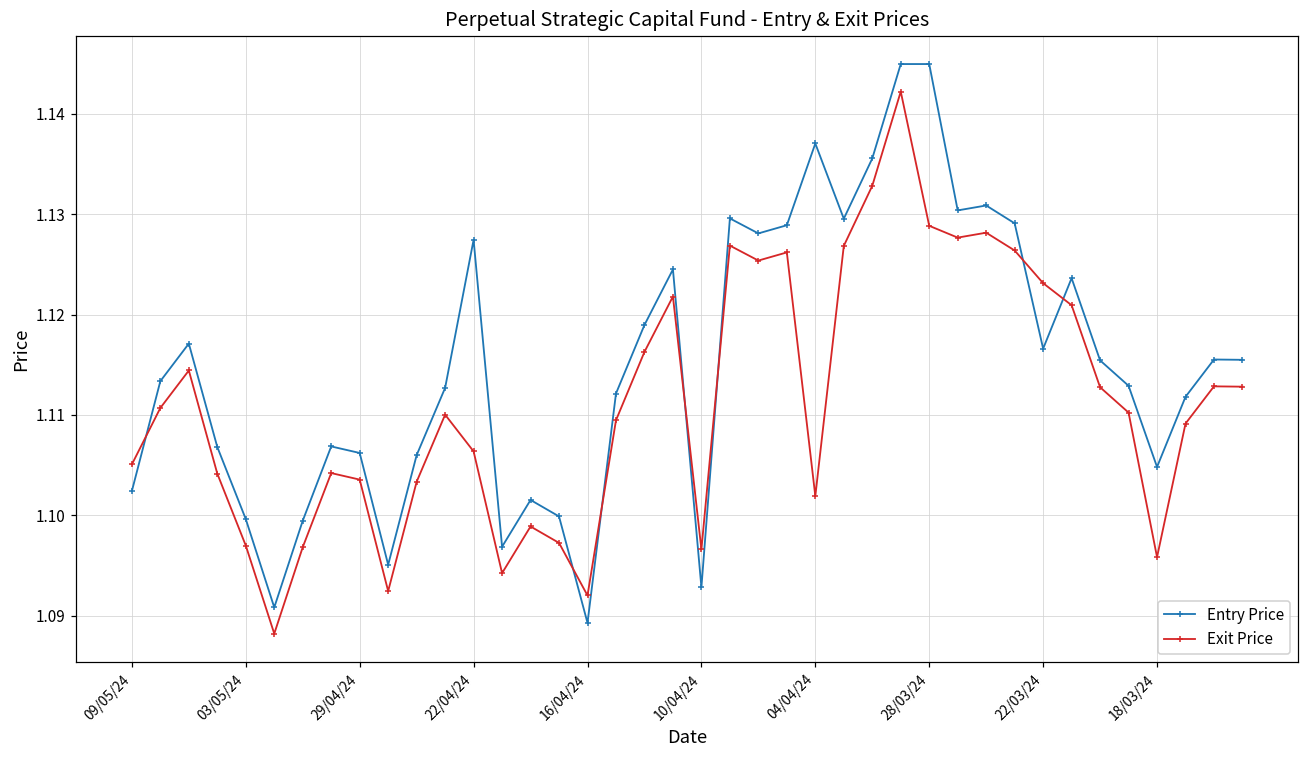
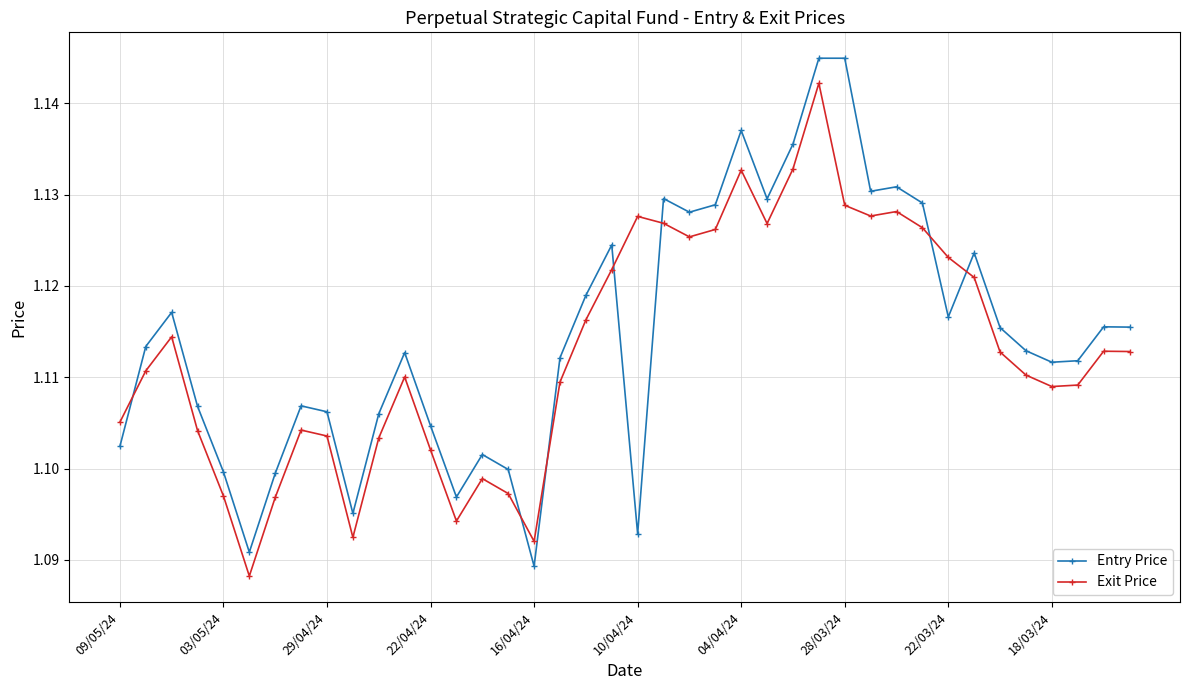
Entry Price, 22/04/24: 1.127 -> 1.105
Exit Price, 22/04/24: 1.106 -> 1.102
Exit Price, 10/04/24: 1.097 -> 1.128
Exit Price, 04/04/24: 1.102 -> 1.133
Entry Price, 18/03/24: 1.105 -> 1.112
Exit Price, 18/03/24: 1.096 -> 1.109
